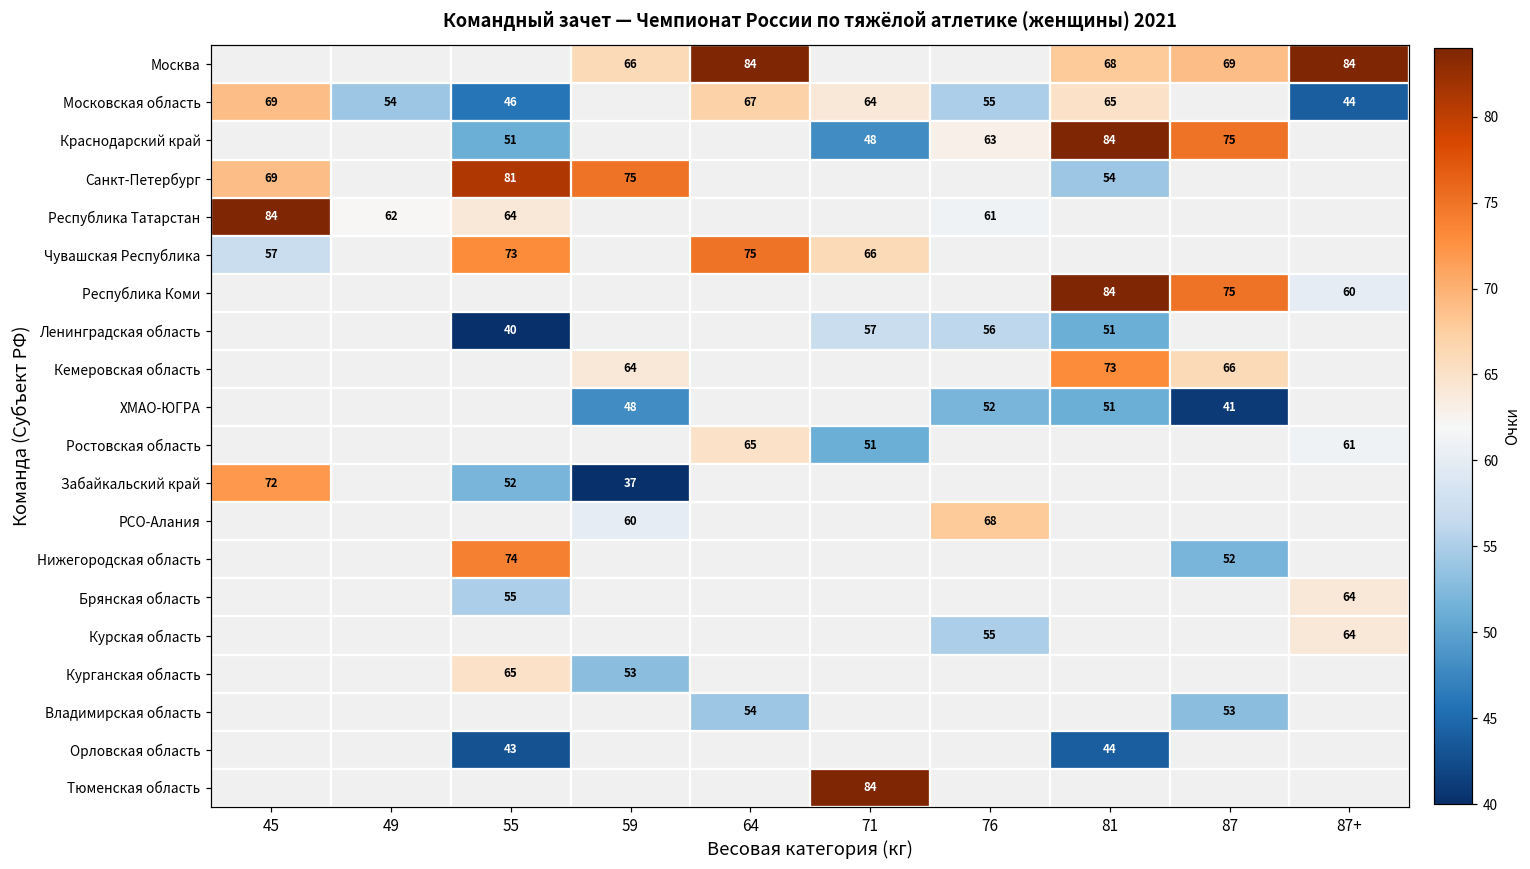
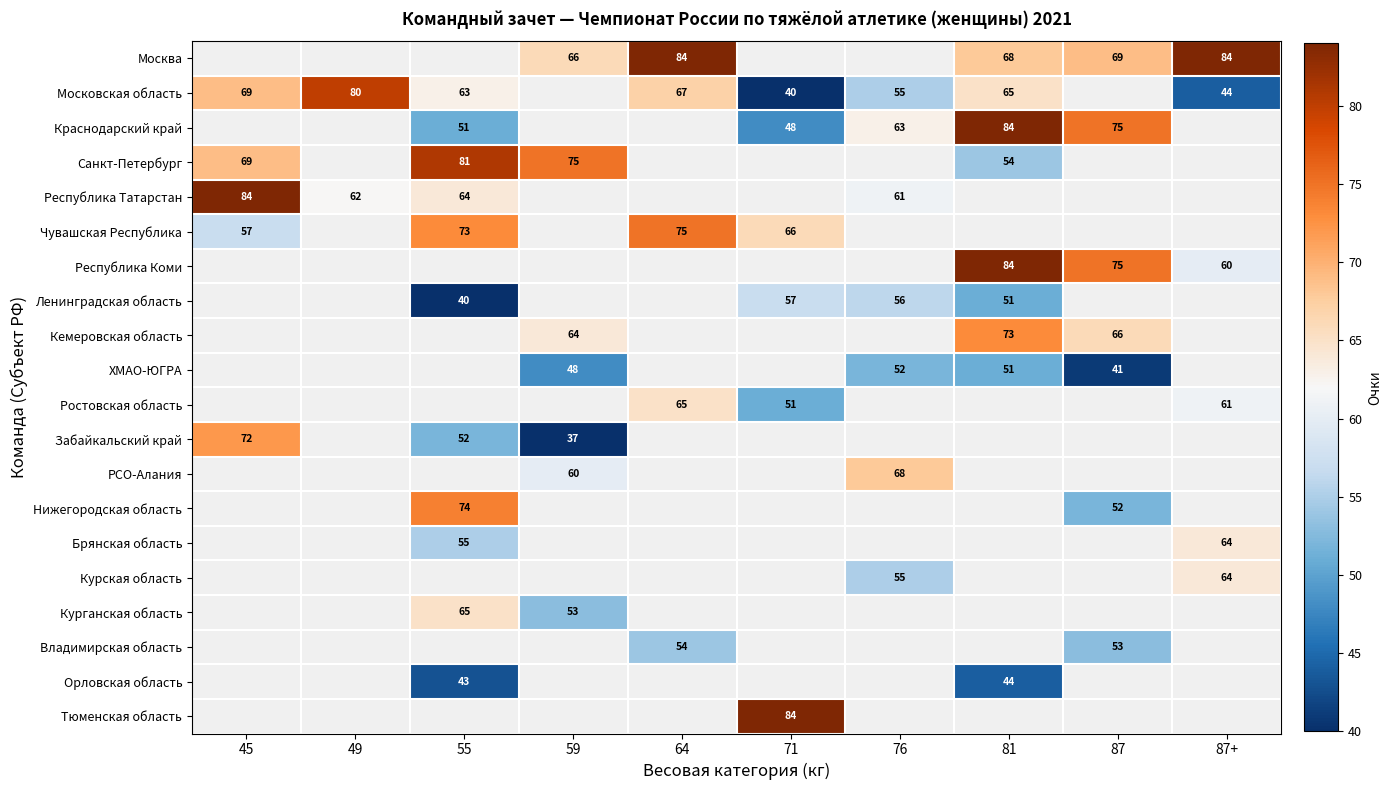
Московская область, 49: 54 -> 80
Московская область, 55: 46 -> 63
Московская область, 71: 64 -> 40
